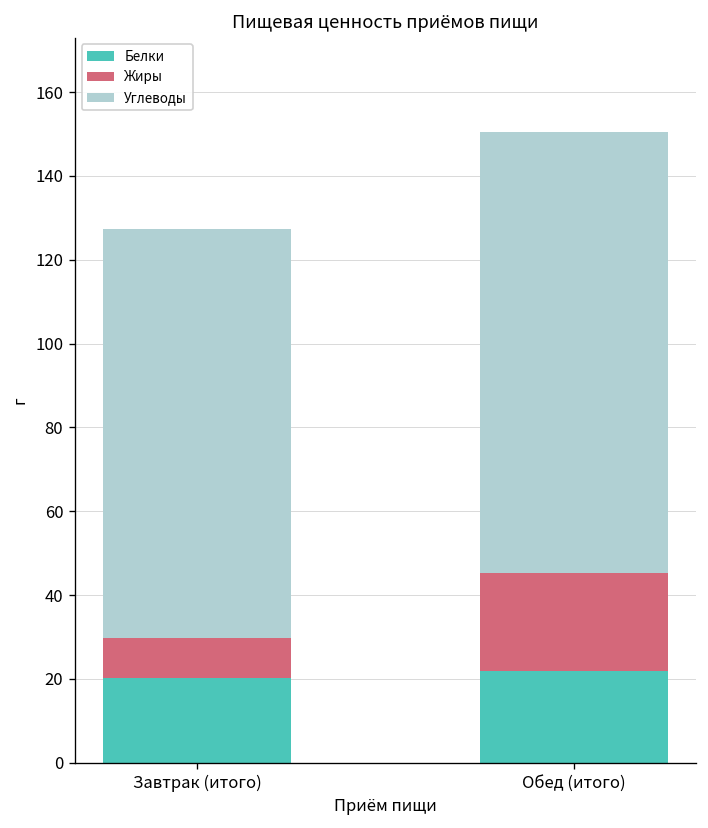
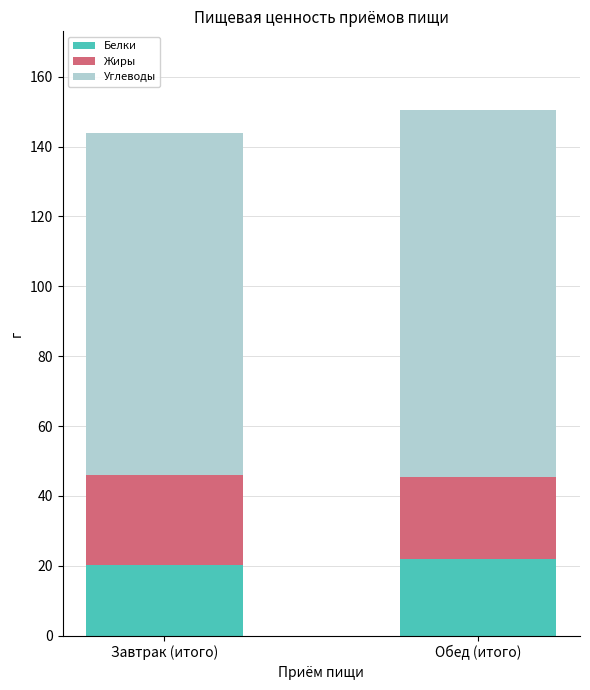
Жиры, Завтрак (итого): 10 -> 26
